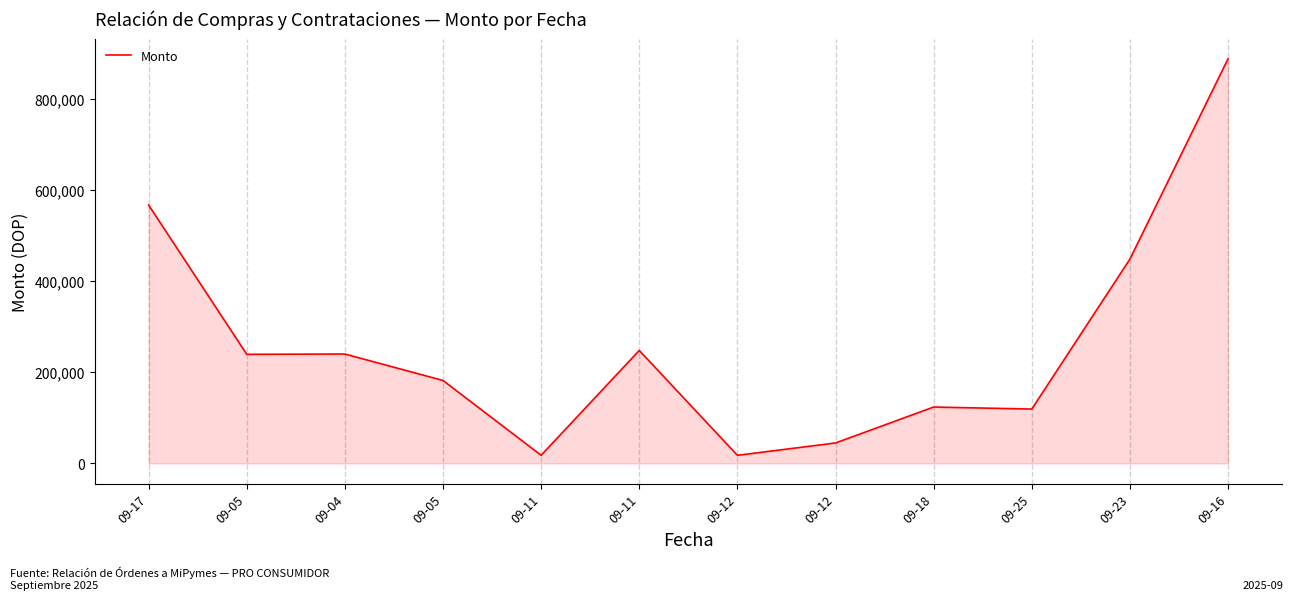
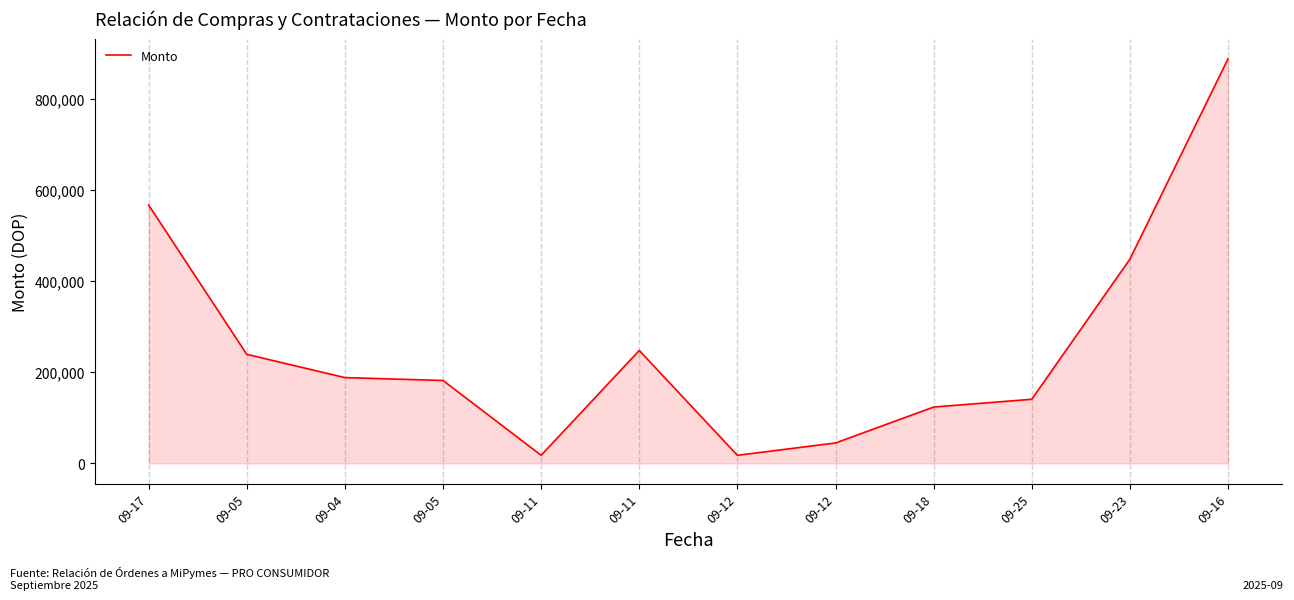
09-04: 240,000 -> 190,000
09-25: 120,000 -> 140,000
